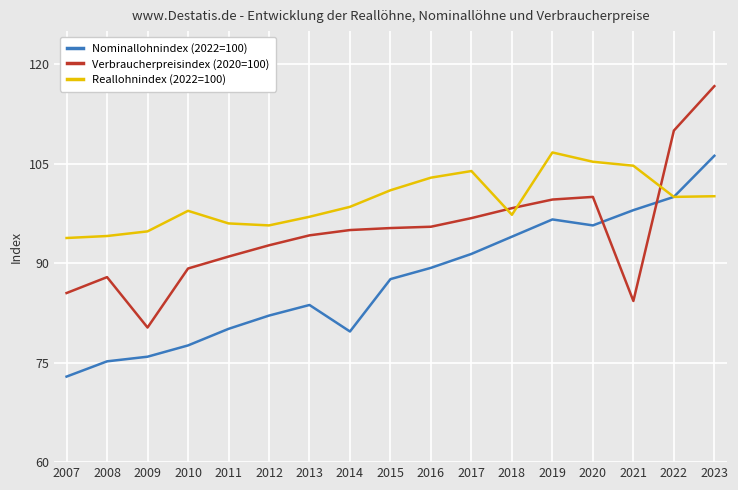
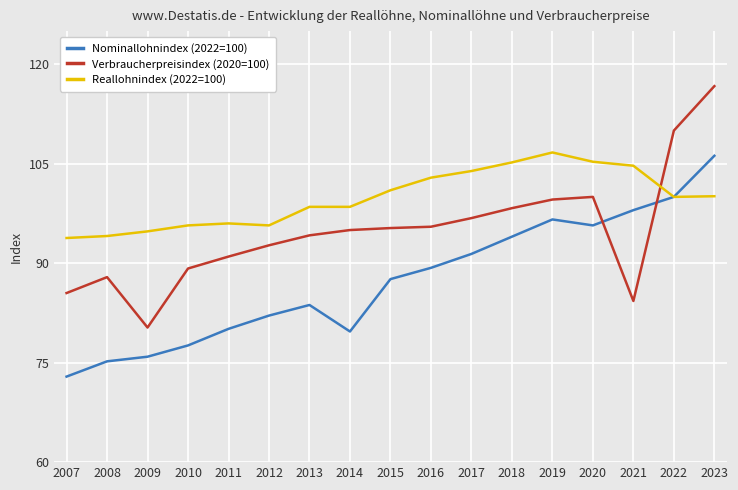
Reallohnindex (2022=100), 2010: 98 -> 96
Reallohnindex (2022=100), 2013: 97 -> 99
Reallohnindex (2022=100), 2018: 97 -> 105
